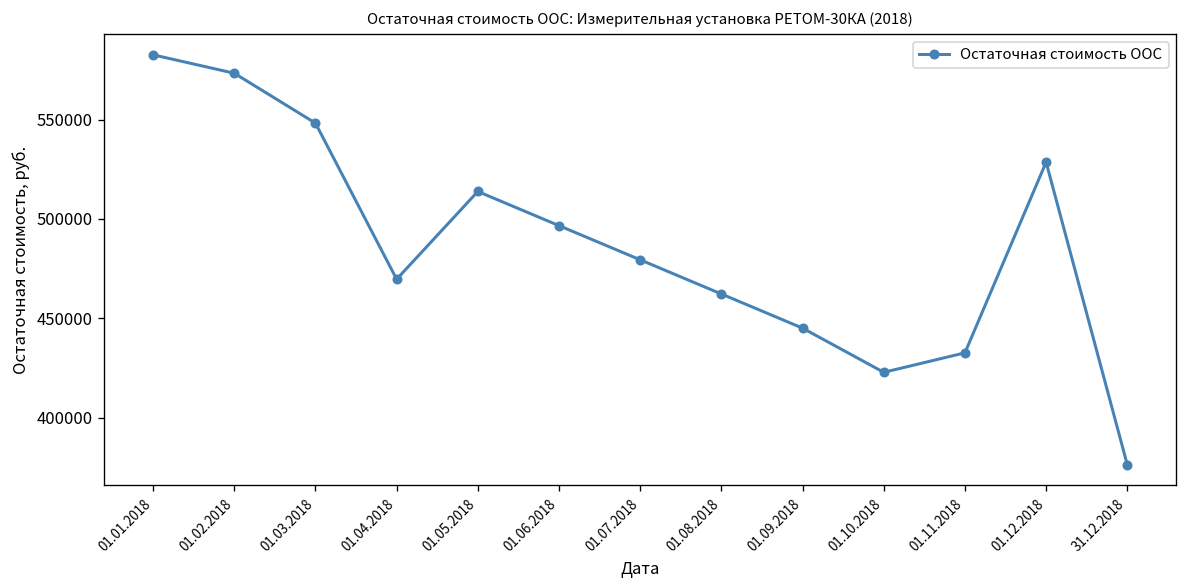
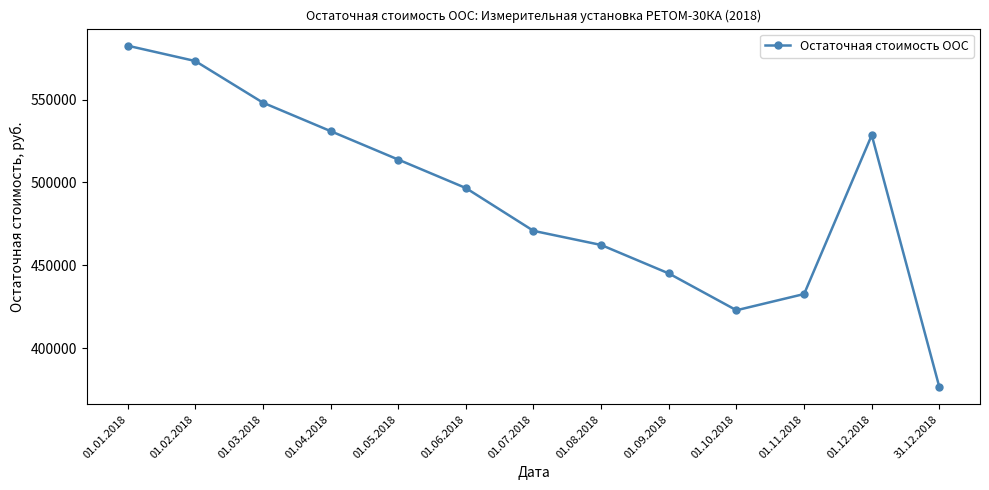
01.04.2018: 470000 -> 531000
01.07.2018: 479000 -> 471000
